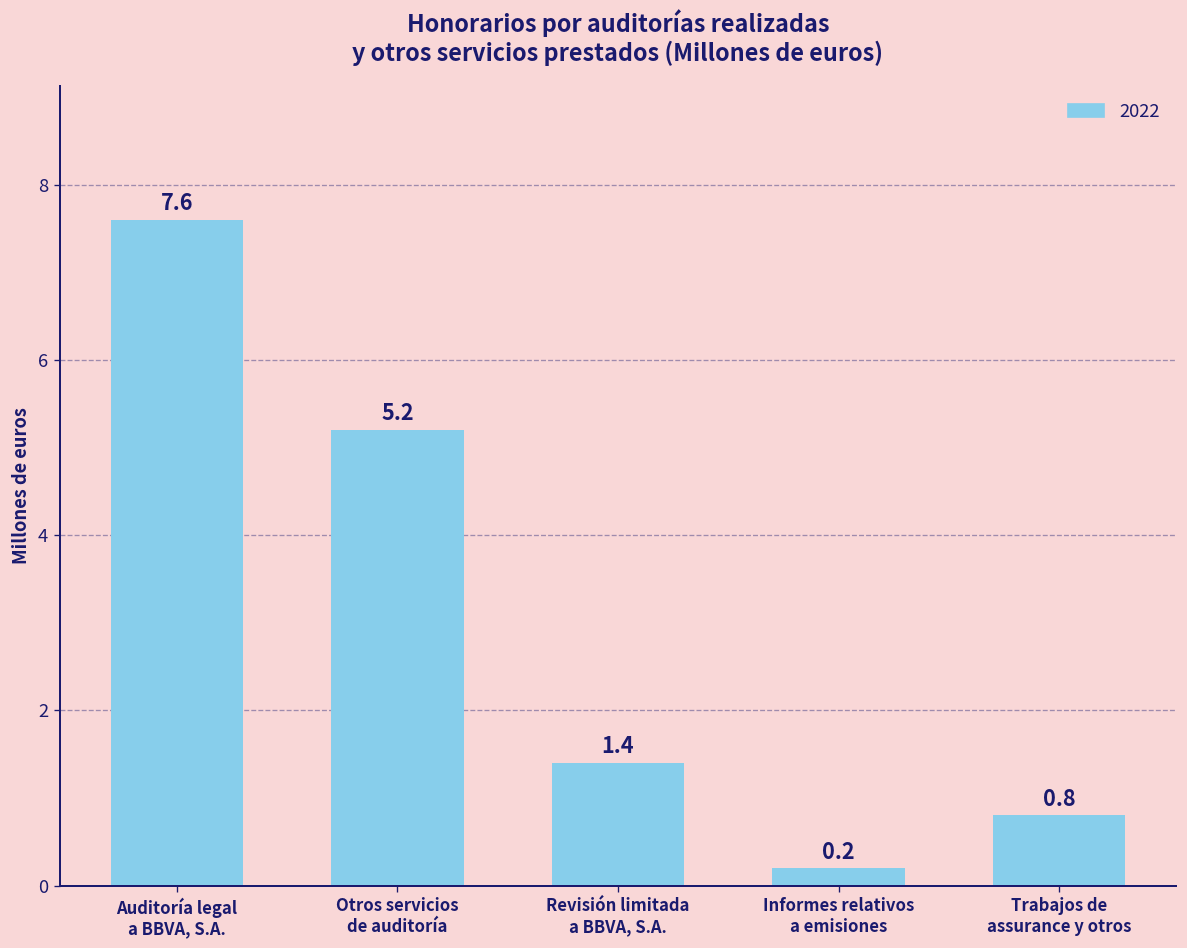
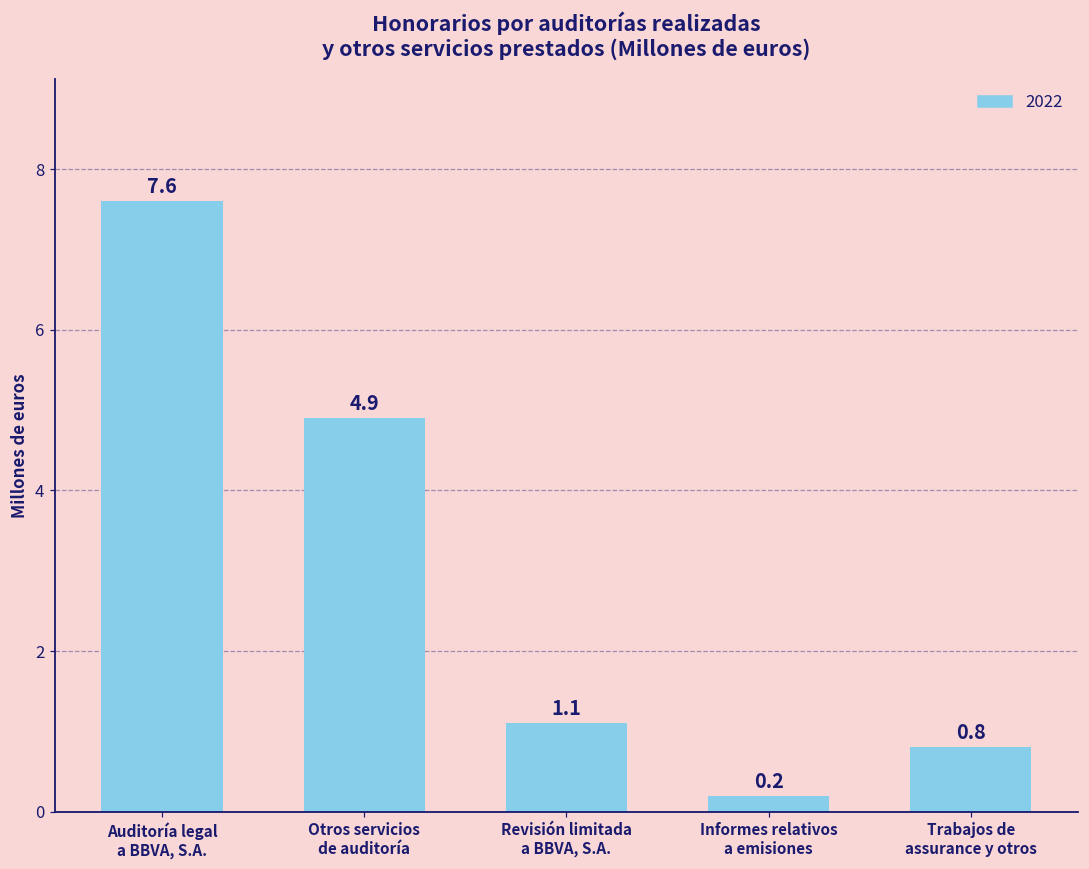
Otros servicios de auditoría: 5.2 -> 4.9
Revisión limitada a BBVA, S.A.: 1.4 -> 1.1
